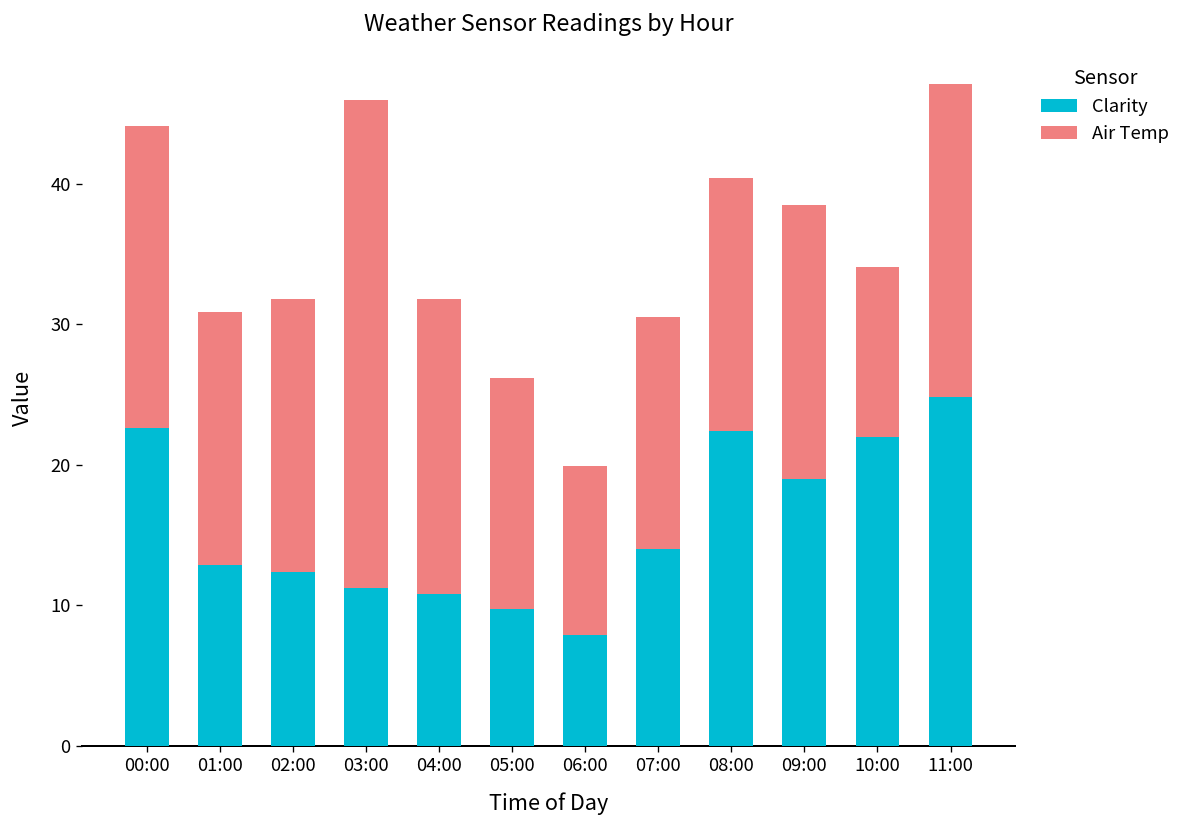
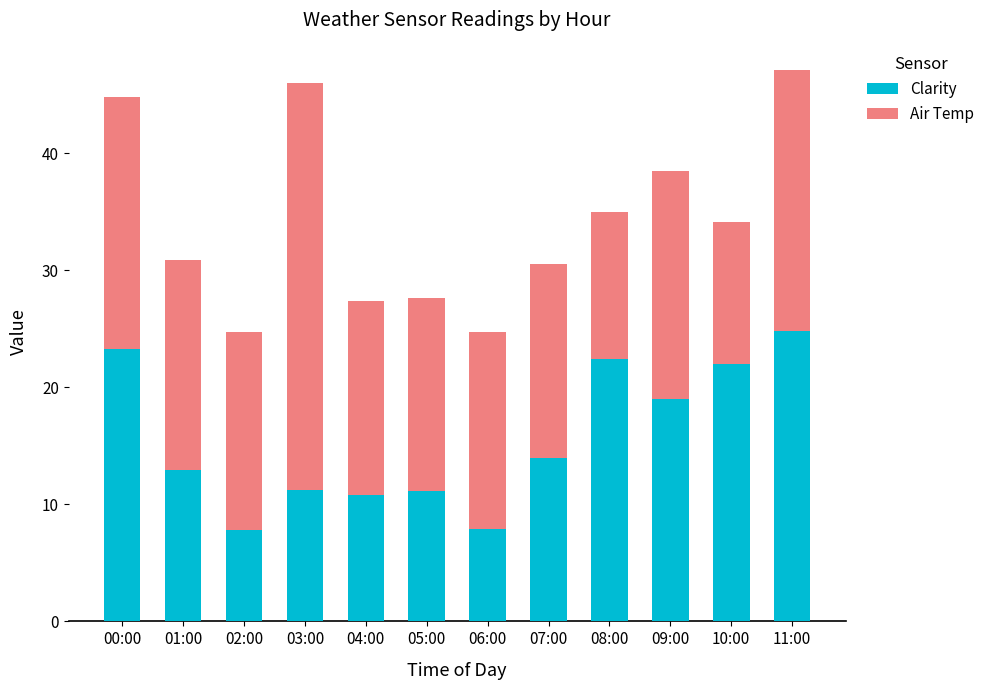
Clarity, 00:00: 22.6 -> 23.3
Clarity, 02:00: 12.4 -> 7.8
Air Temp, 02:00: 19.4 -> 16.9
Air Temp, 04:00: 21.0 -> 16.6
Clarity, 05:00: 9.7 -> 11.1
Air Temp, 06:00: 12.0 -> 16.8
Air Temp, 08:00: 18.0 -> 12.6
